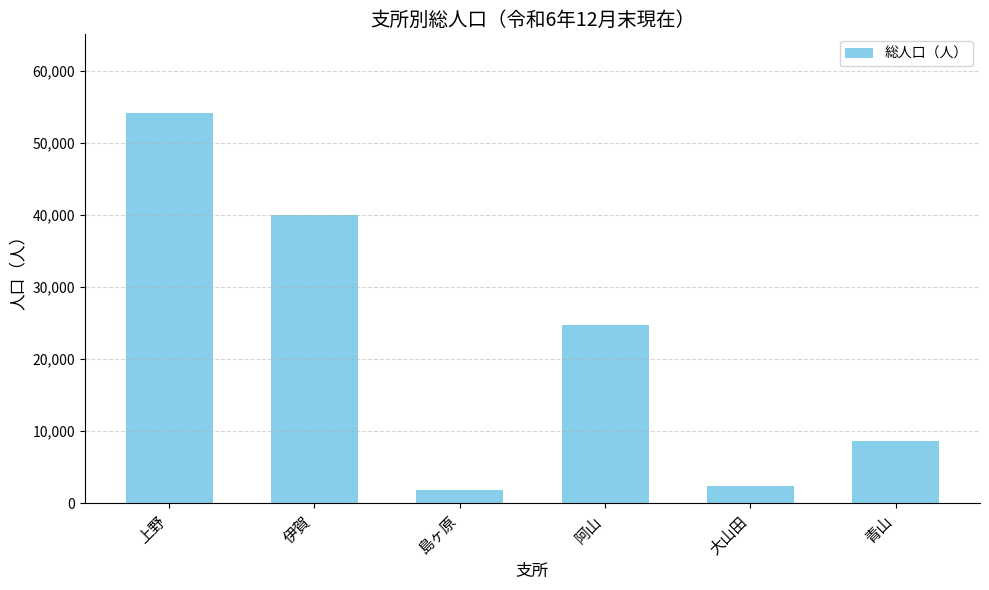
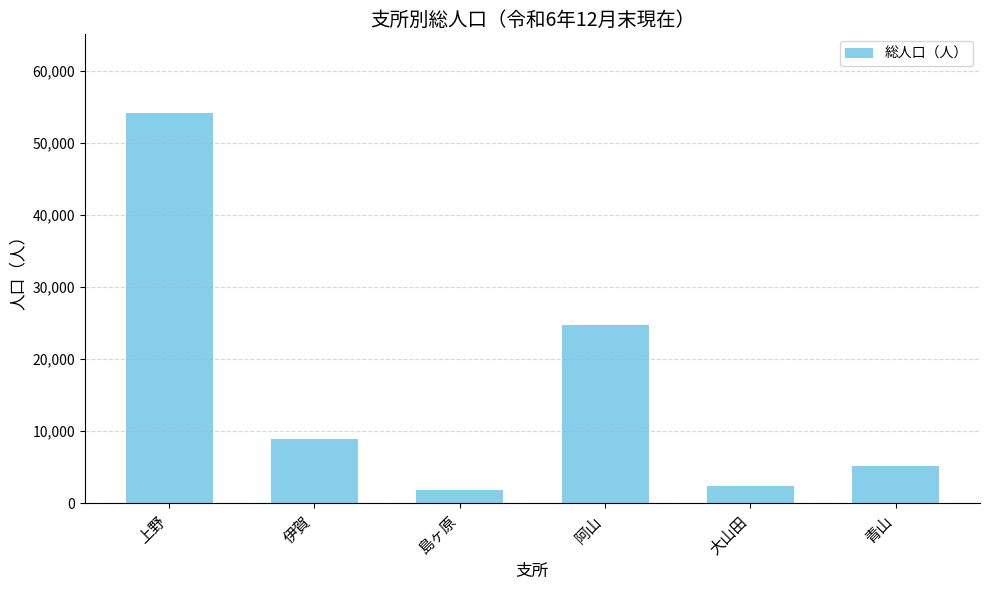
伊賀: 40,000 -> 9,000
青山: 9,000 -> 5,000
